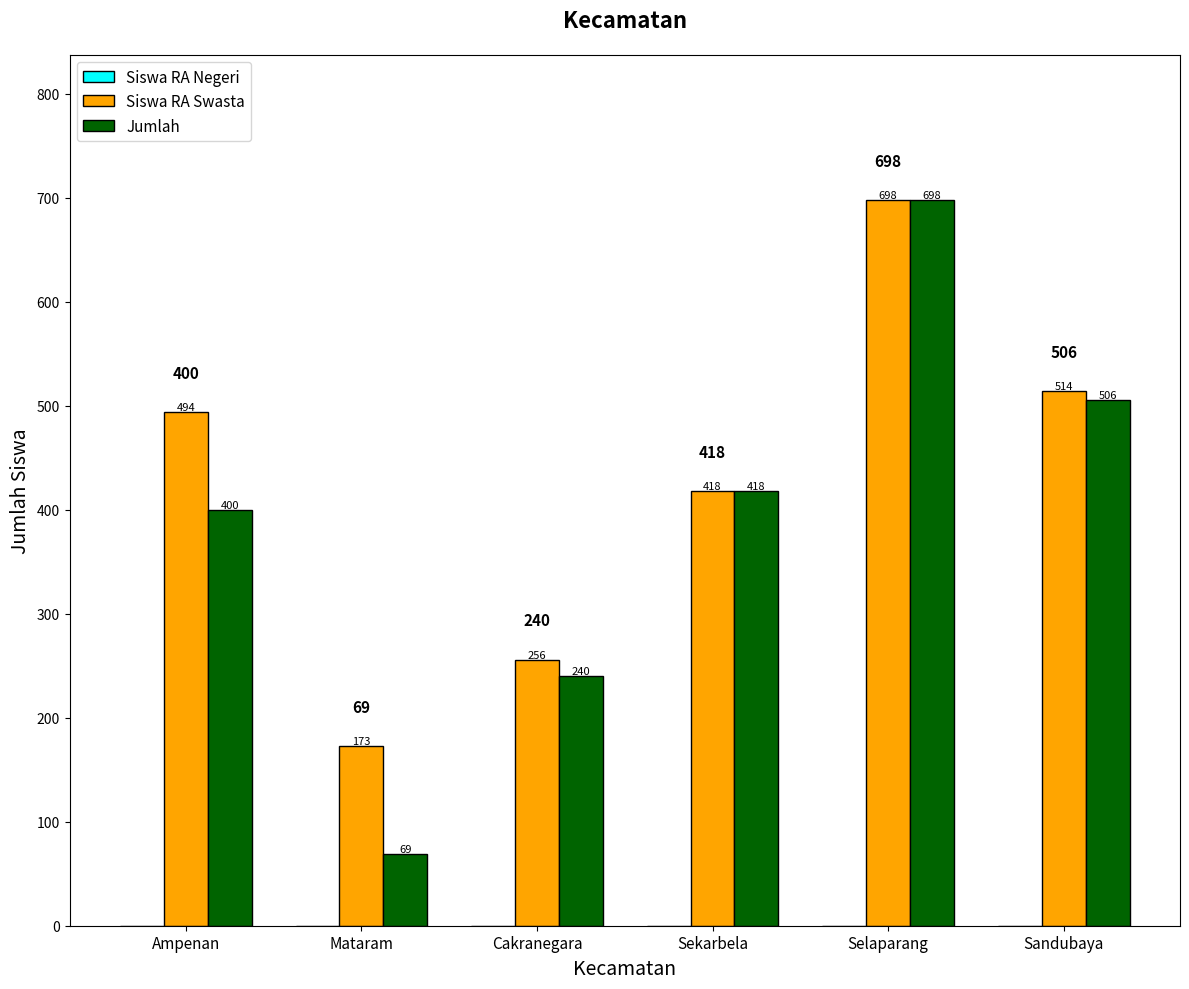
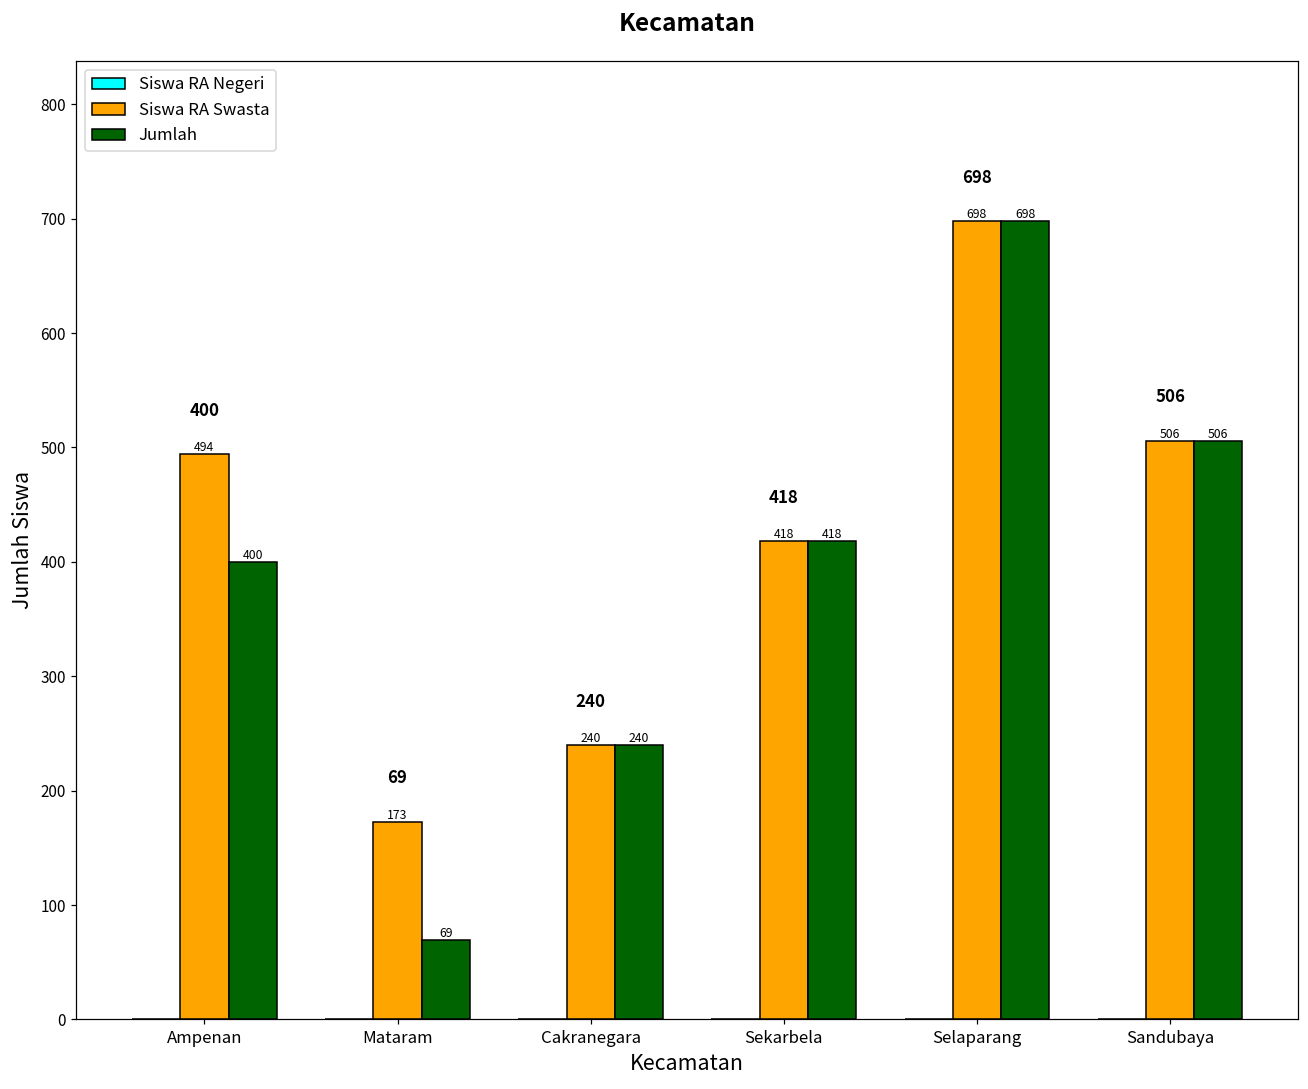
Siswa RA Swasta, Cakranegara: 256 -> 240
Siswa RA Swasta, Sandubaya: 514 -> 506
